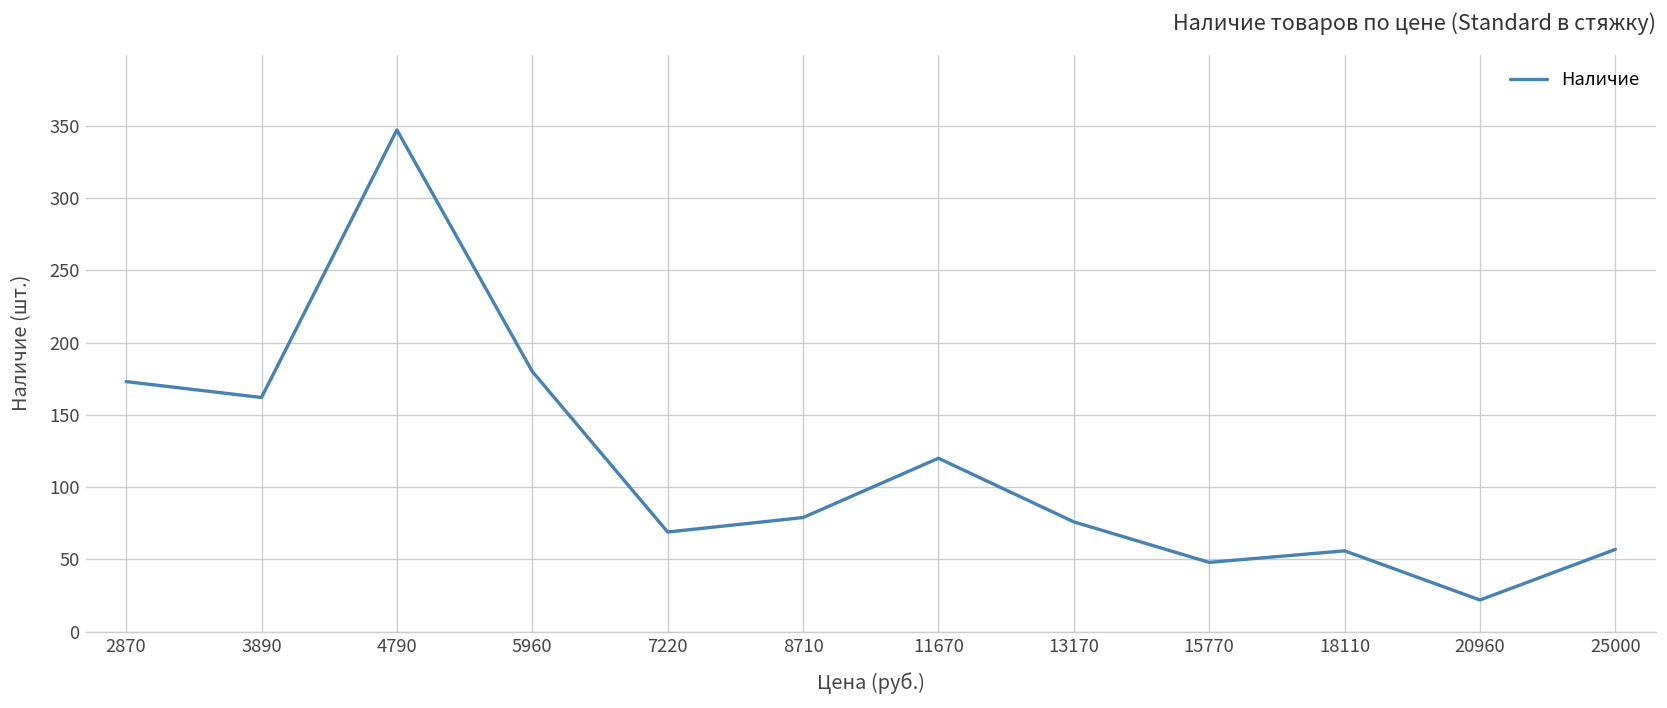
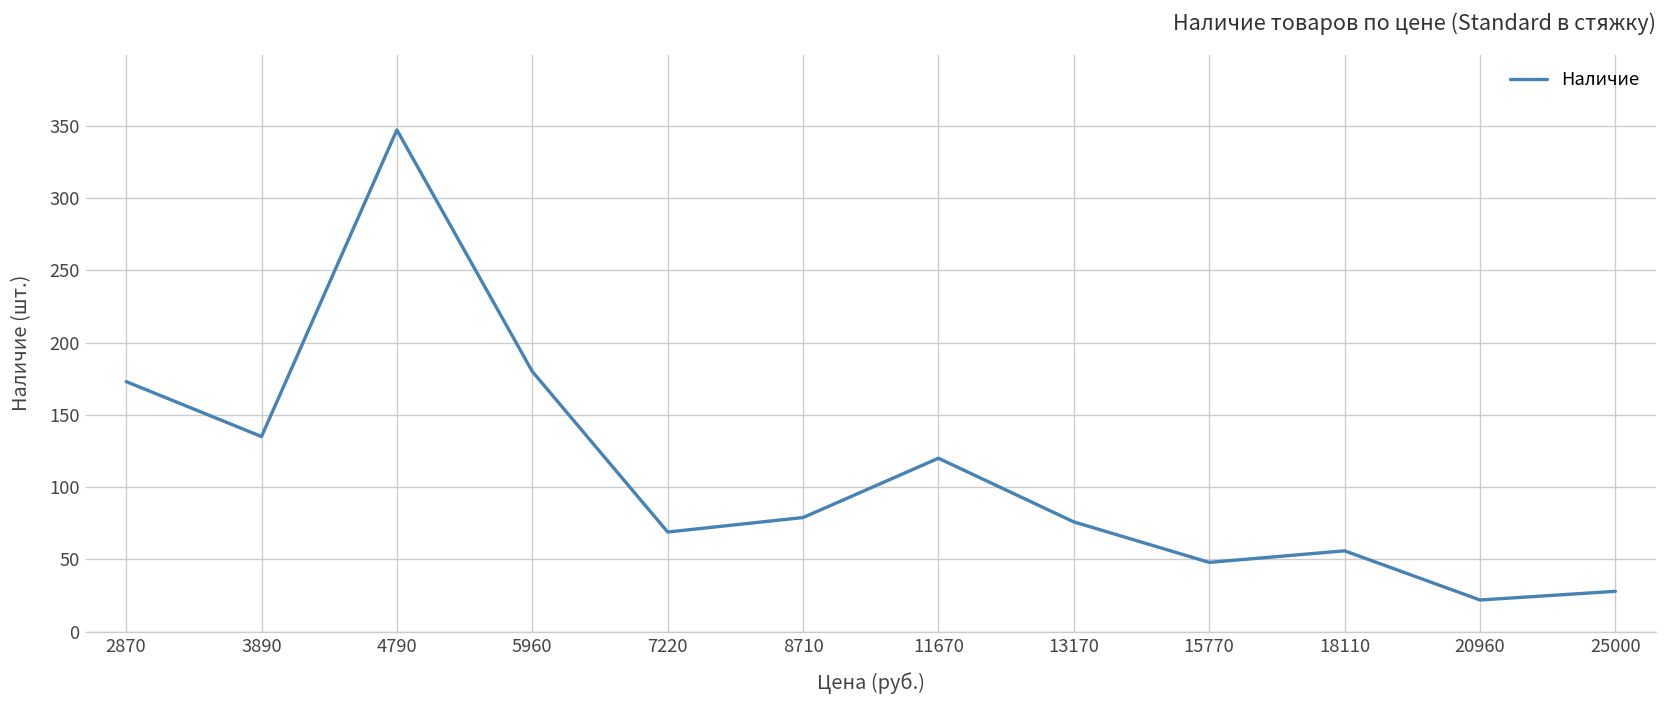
3890: 162 -> 135
25000: 57 -> 28
